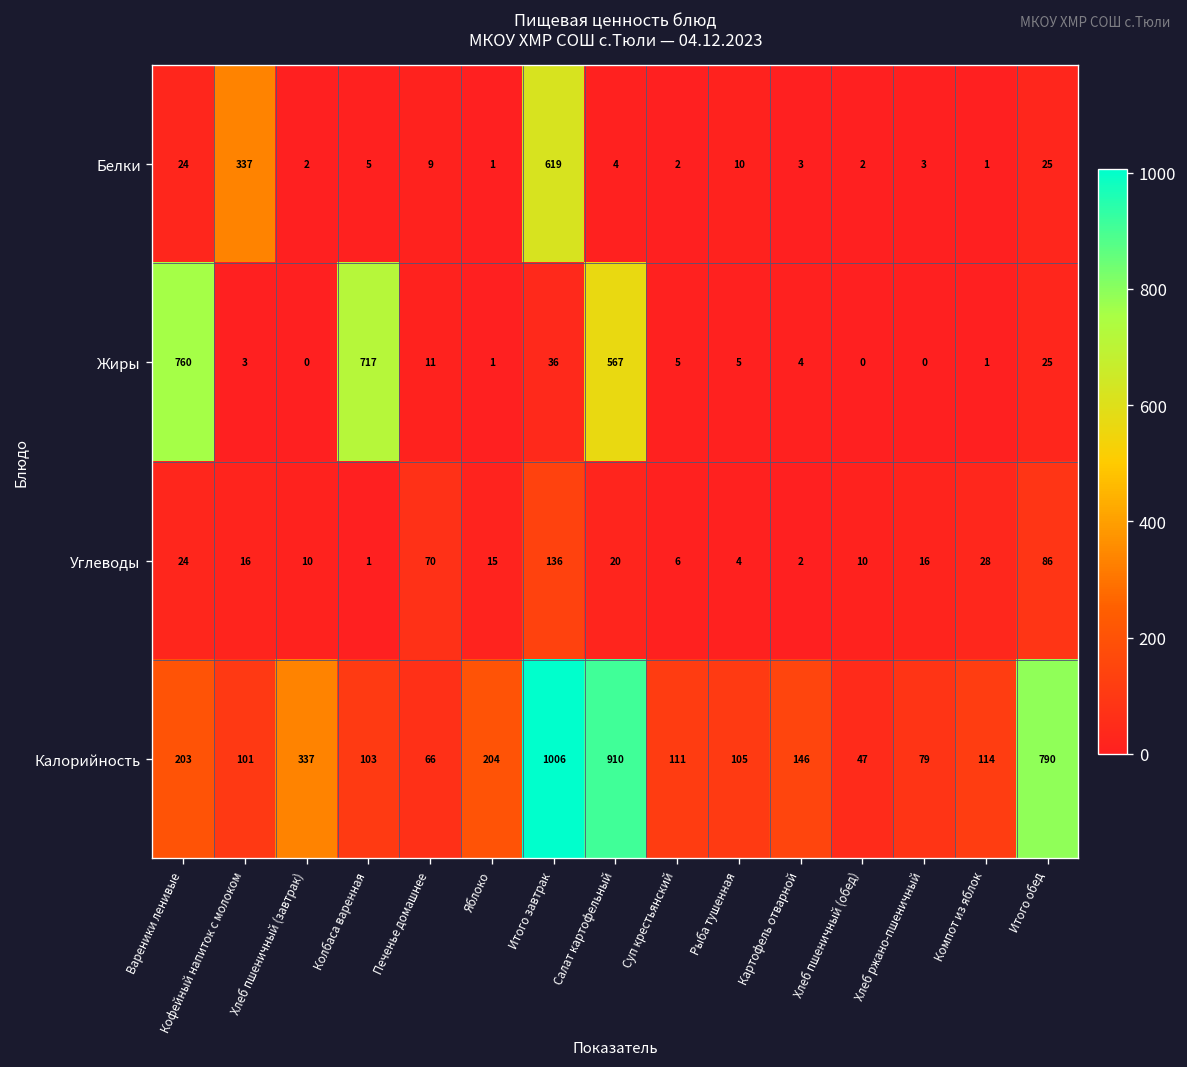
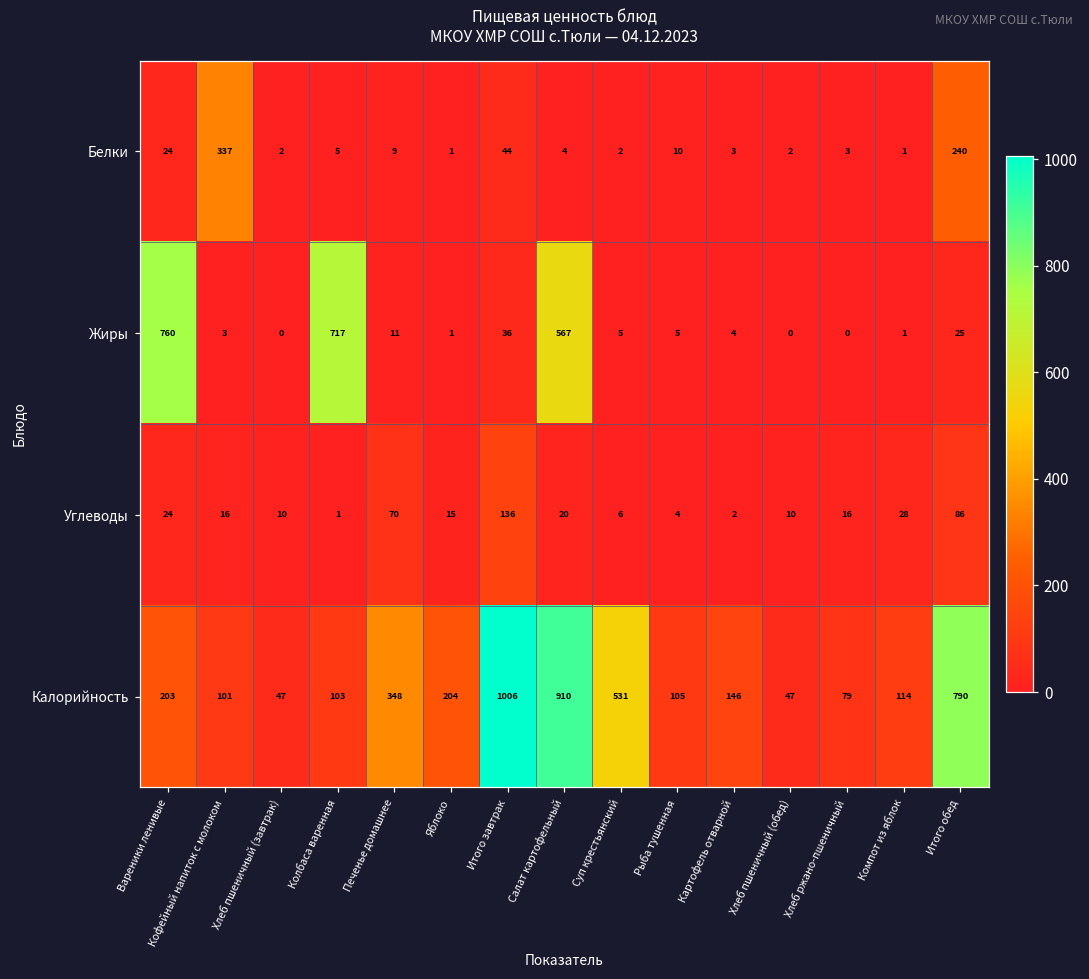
Белки, Итого завтрак: 619 -> 44
Белки, Итого обед: 25 -> 240
Калорийность, Хлеб пшеничный (завтрак): 337 -> 47
Калорийность, Печенье домашнее: 66 -> 348
Калорийность, Суп крестьянский: 111 -> 531
